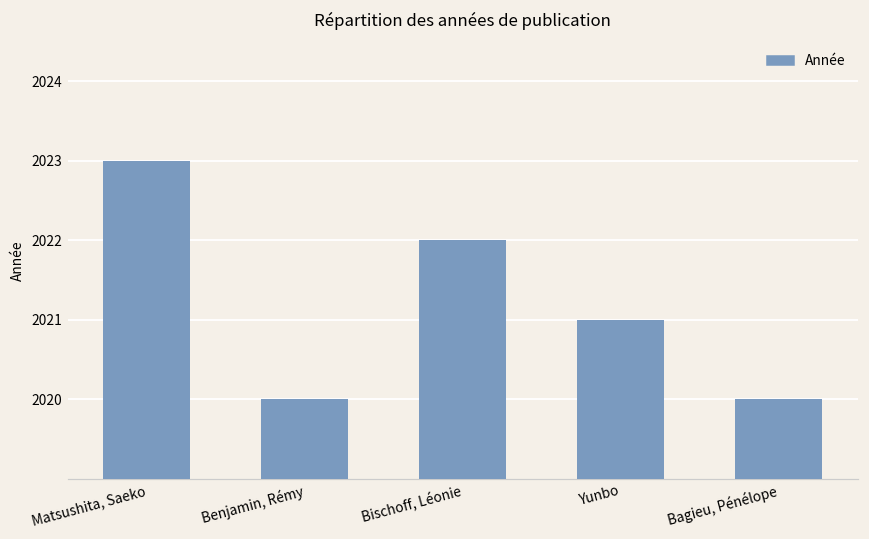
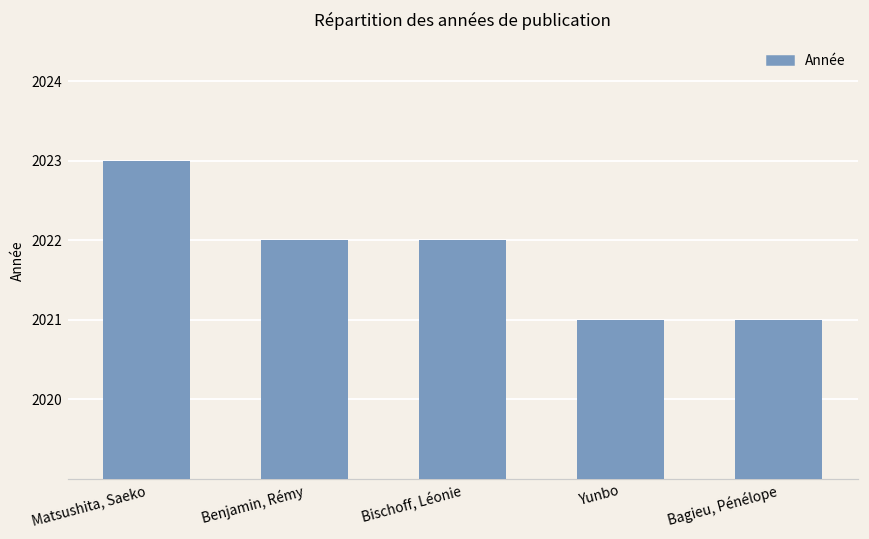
Benjamin, Rémy: 2020 -> 2022
Bagieu, Pénélope: 2020 -> 2021
